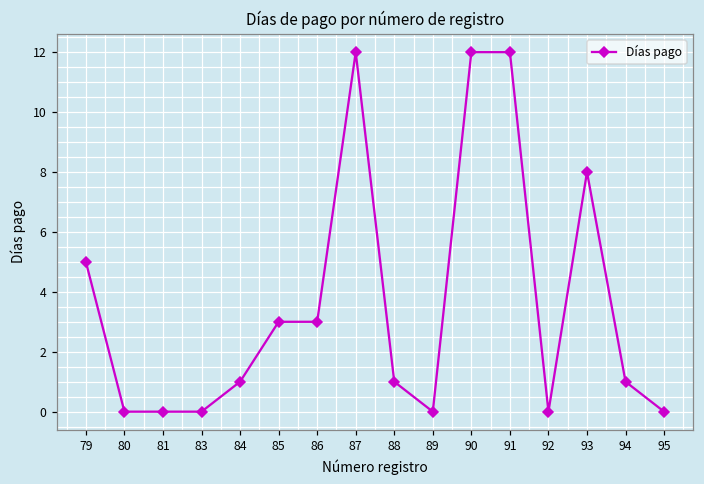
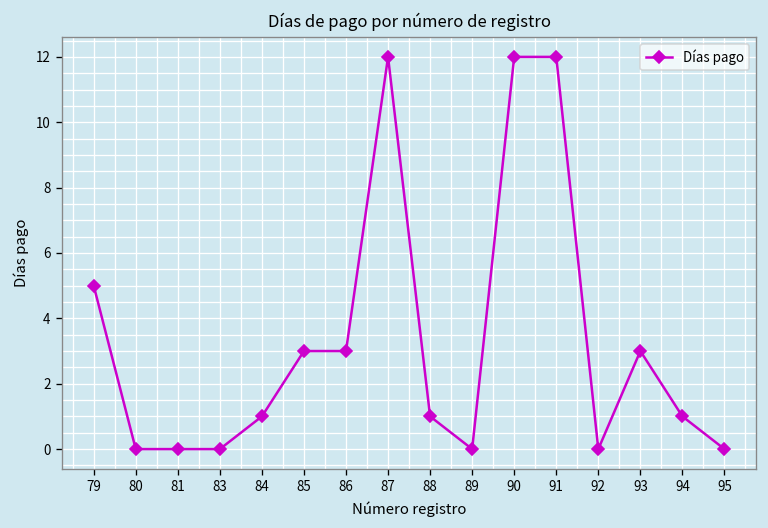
93: 8 -> 3
